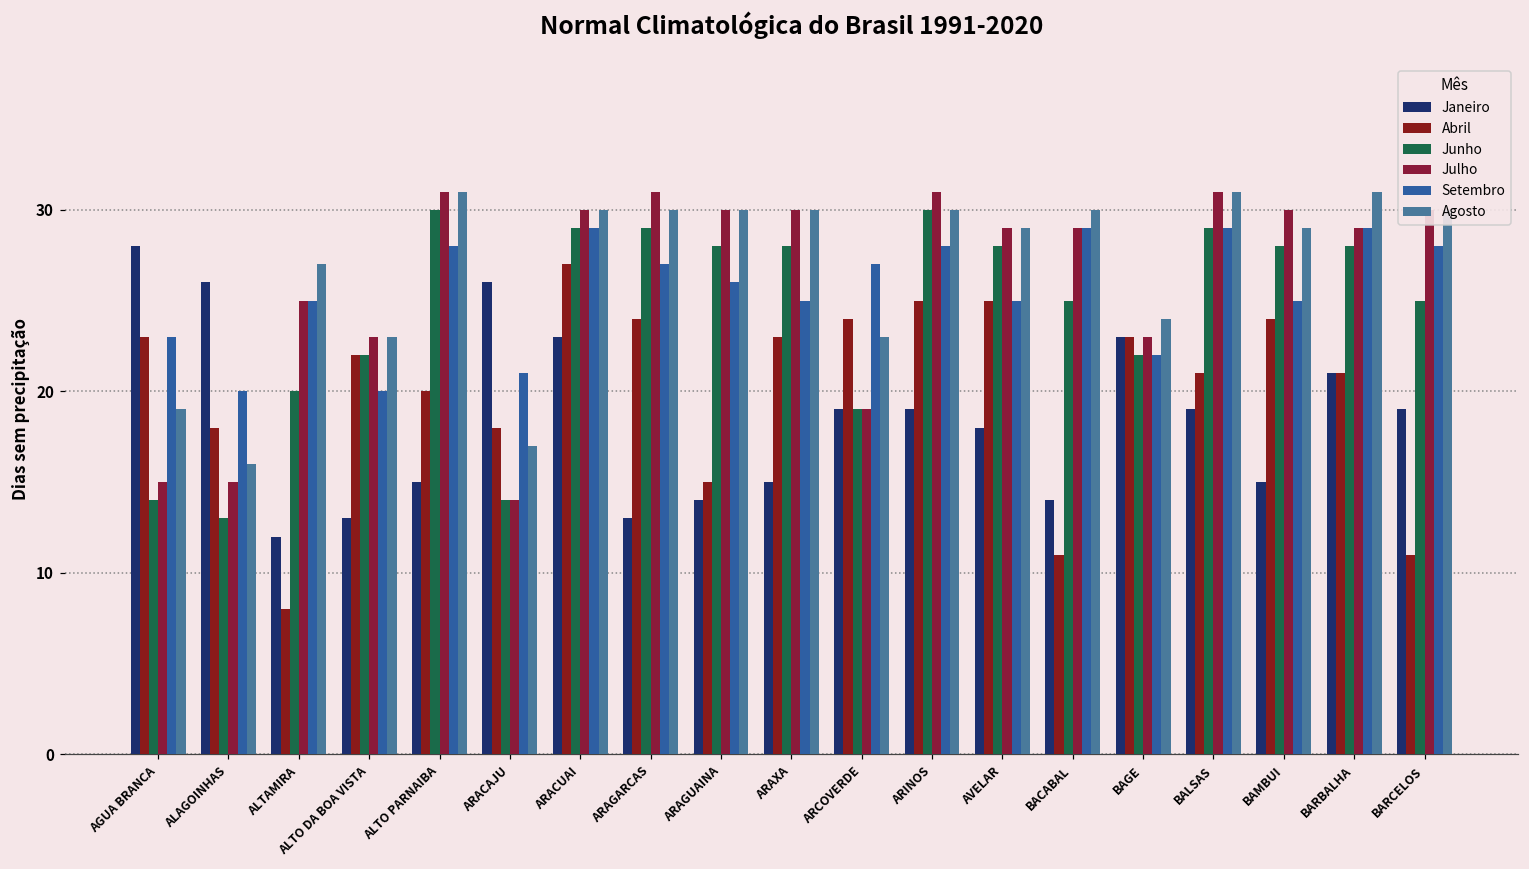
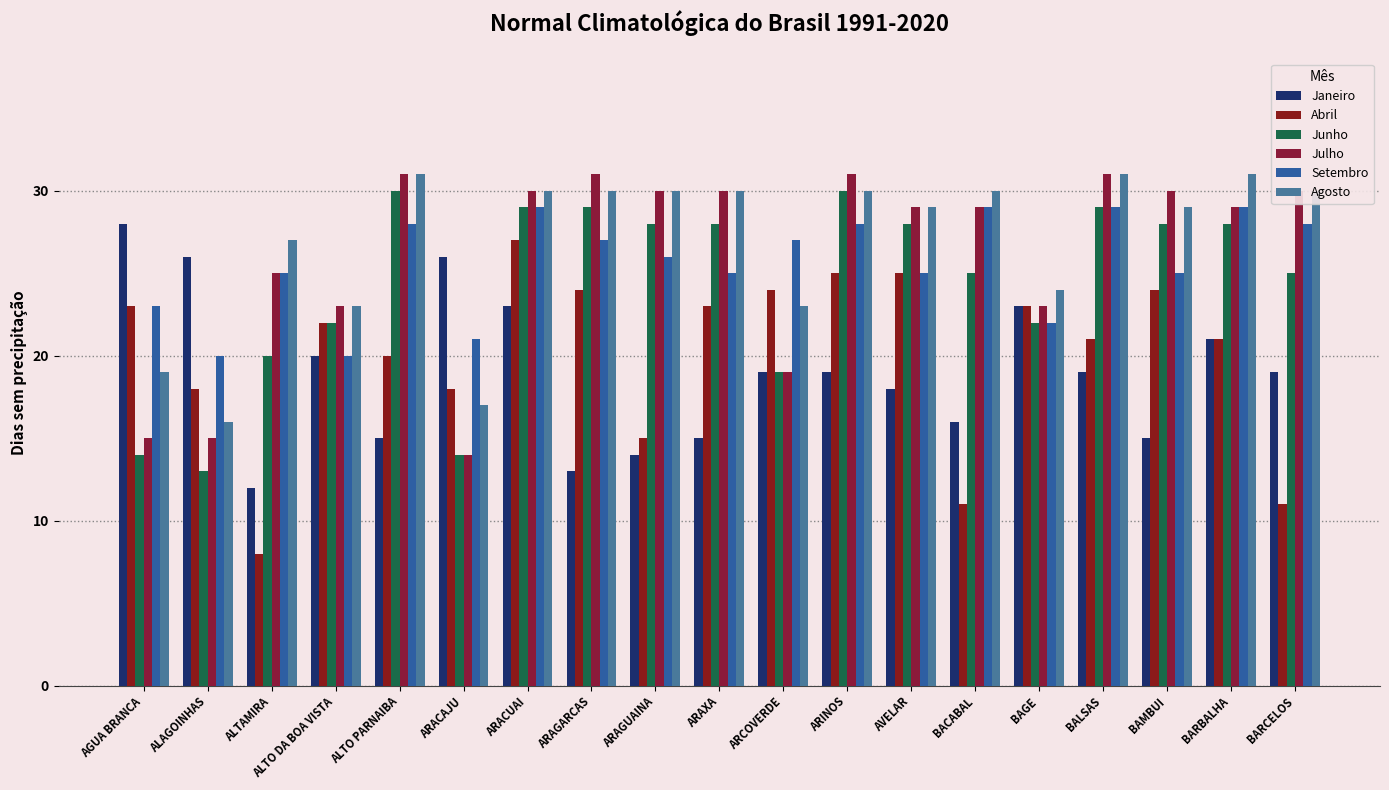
Janeiro, ALTO DA BOA VISTA: 13 -> 20
Janeiro, BACABAL: 14 -> 16
